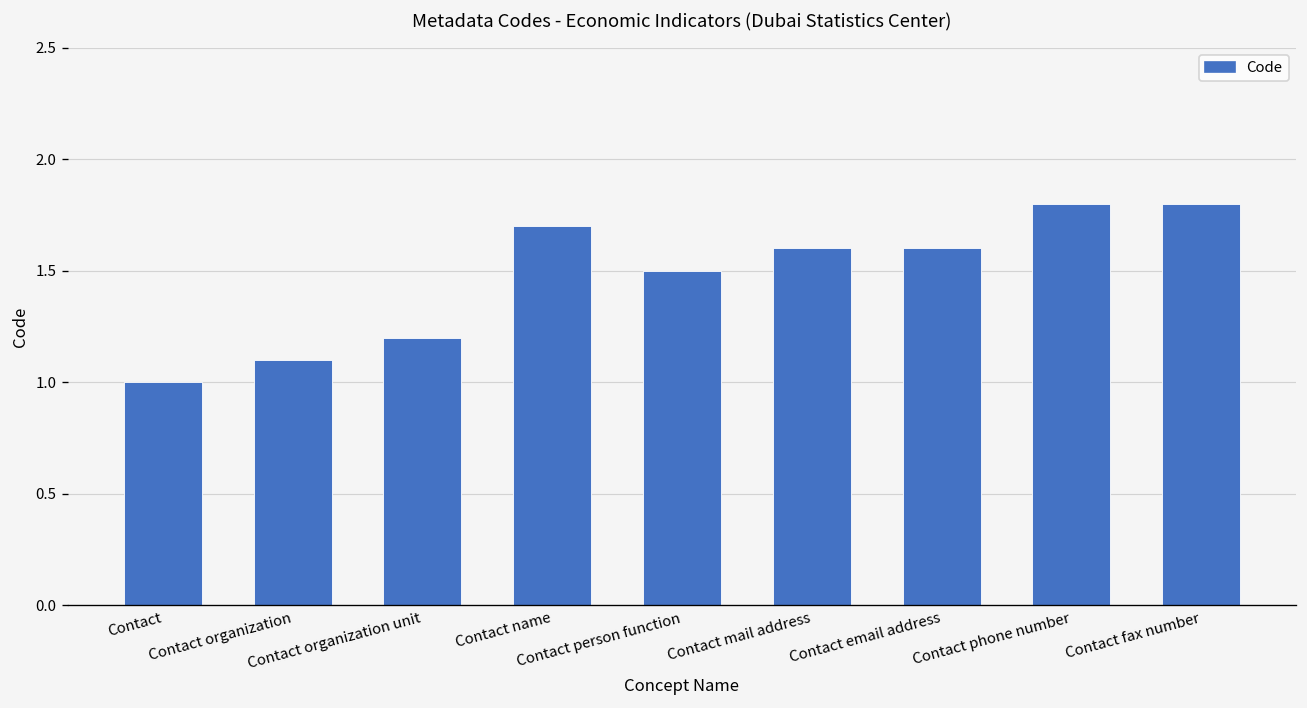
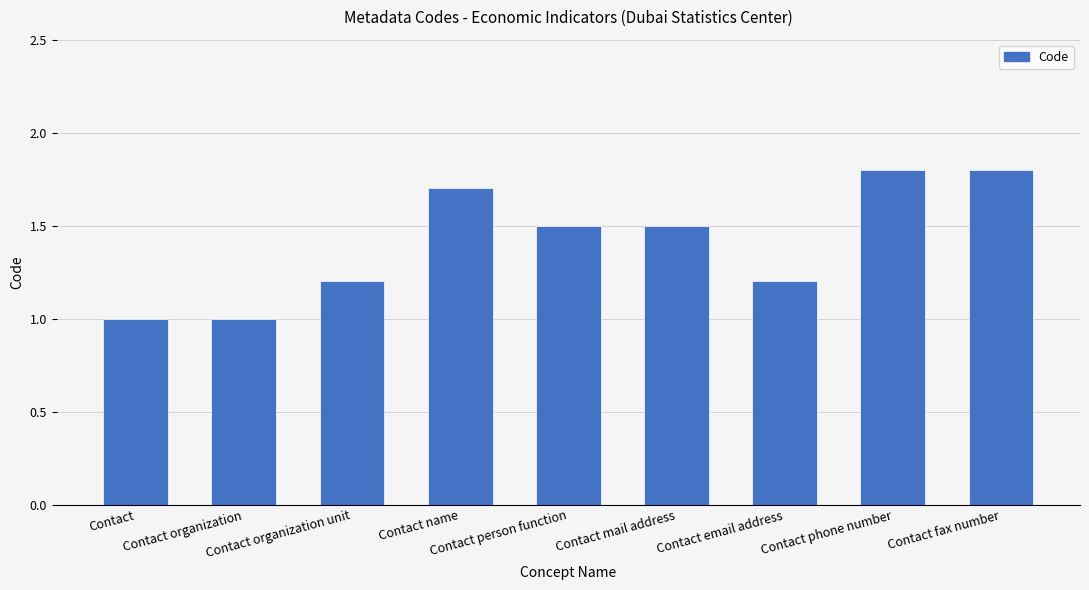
Contact organization: 1.1 -> 1.0
Contact mail address: 1.6 -> 1.5
Contact email address: 1.6 -> 1.2
